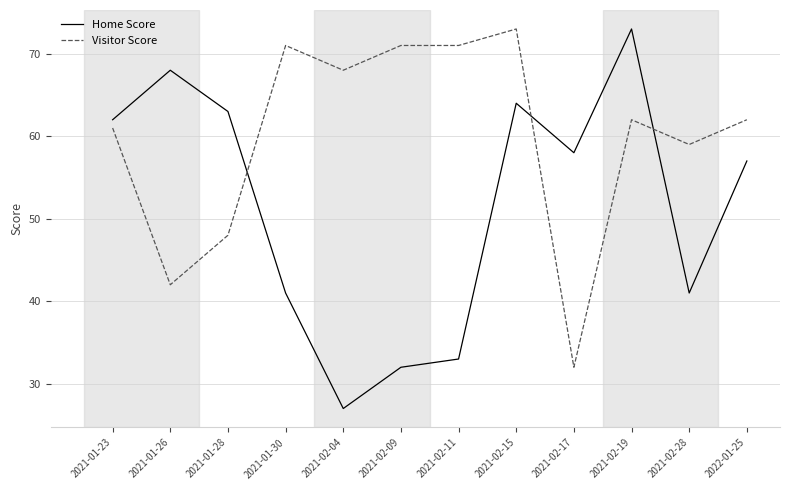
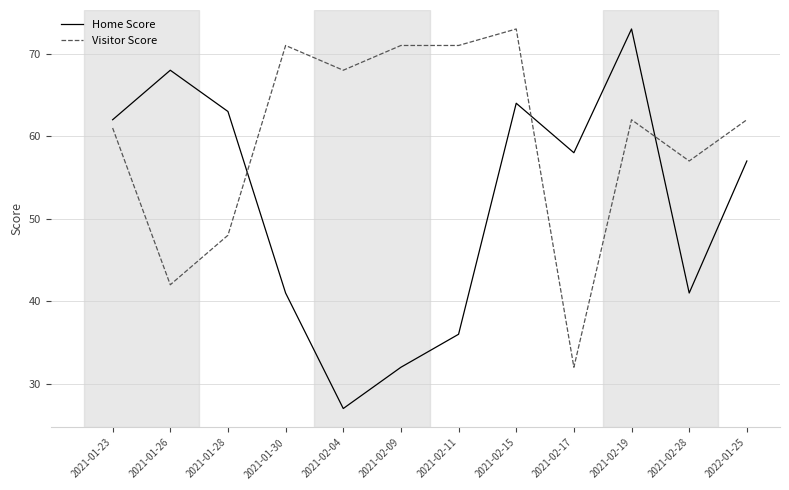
Home Score, 2021-02-11: 33 -> 36
Visitor Score, 2021-02-28: 59 -> 57
